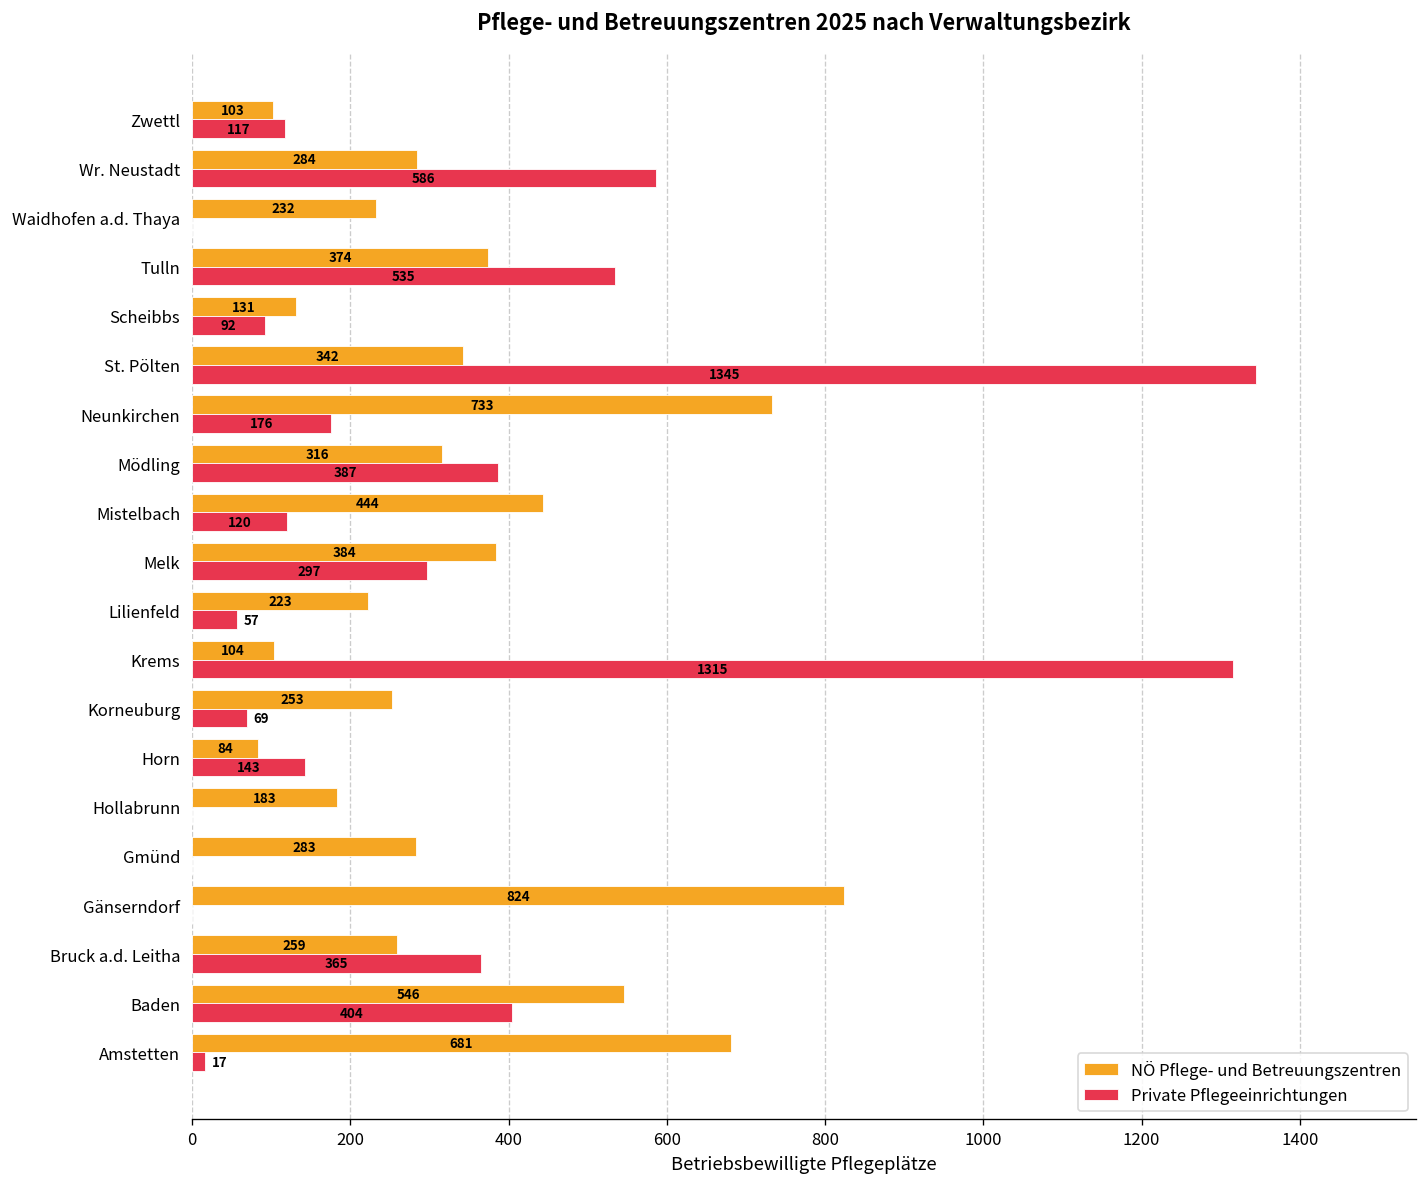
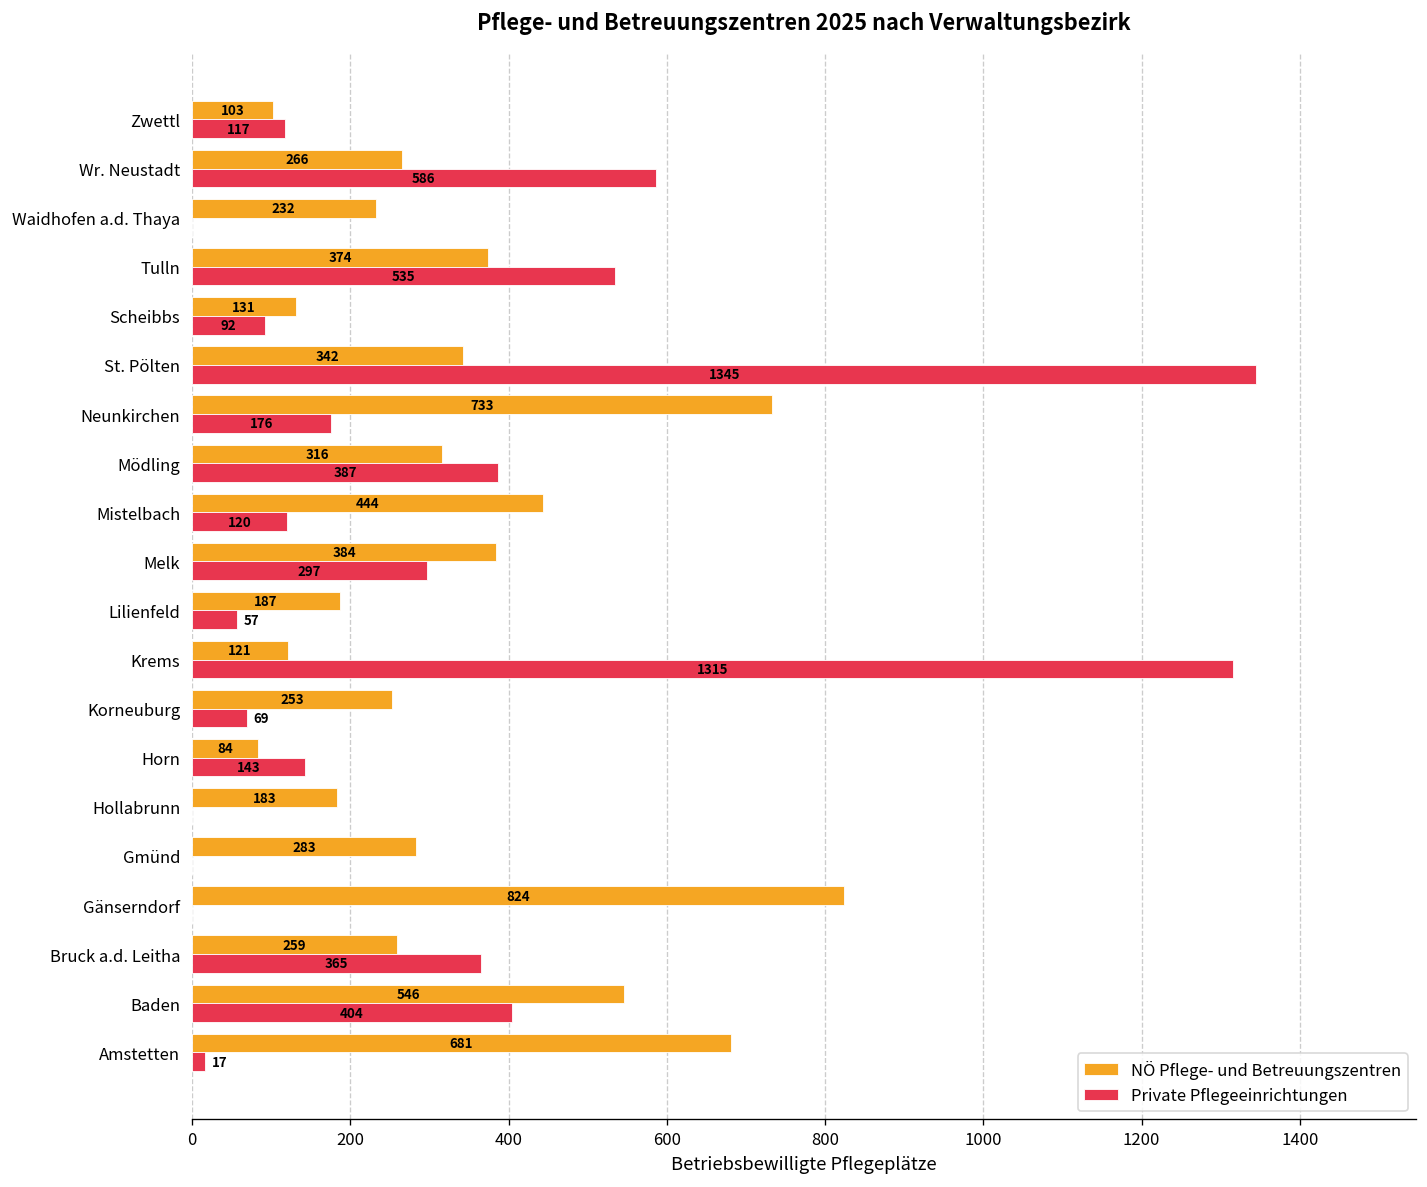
NÖ Pflege- und Betreuungszentren, Wr. Neustadt: 284 -> 266
NÖ Pflege- und Betreuungszentren, Lilienfeld: 223 -> 187
NÖ Pflege- und Betreuungszentren, Krems: 104 -> 121
